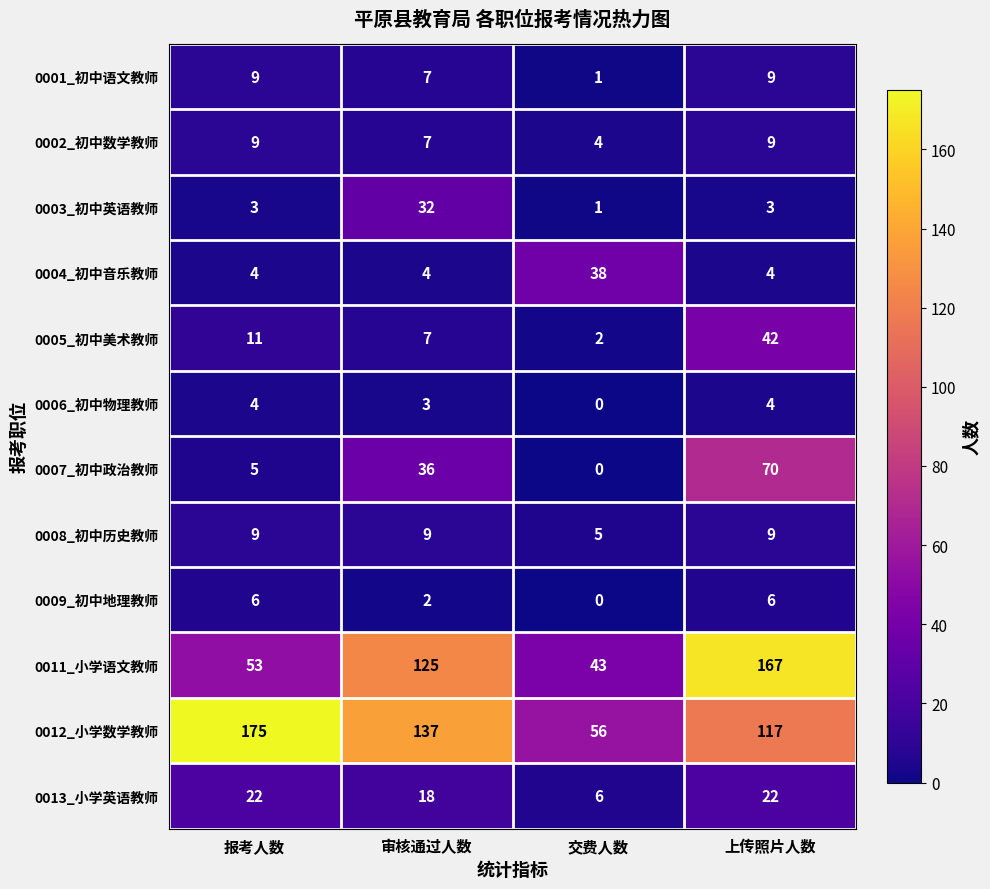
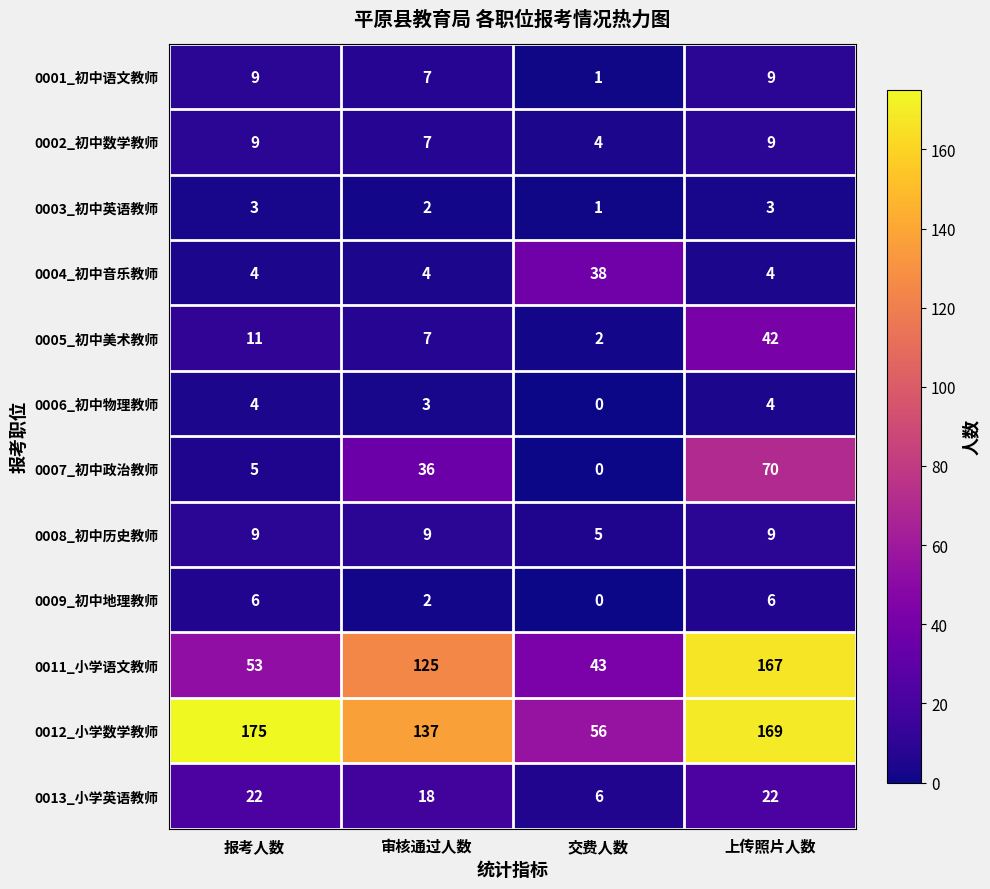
0003_初中英语教师, 审核通过人数: 32 -> 2
0012_小学数学教师, 上传照片人数: 117 -> 169
